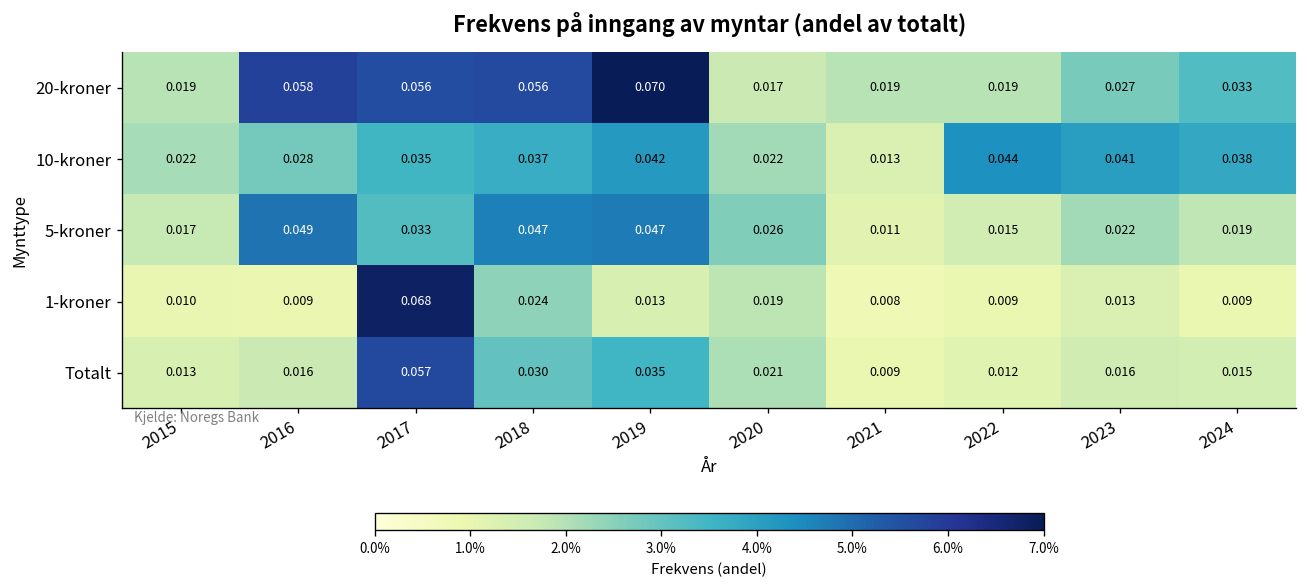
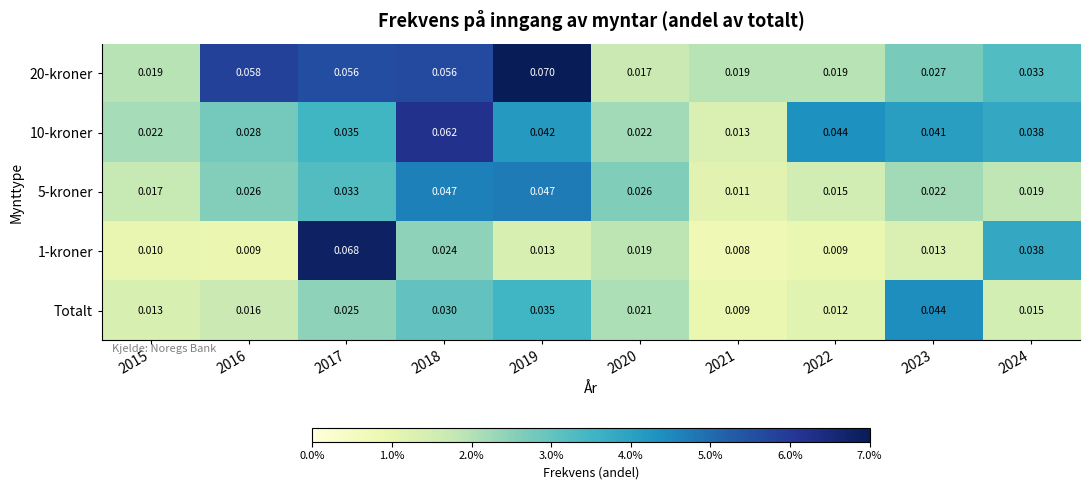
10-kroner, 2018: 0.037 -> 0.062
5-kroner, 2016: 0.049 -> 0.026
1-kroner, 2024: 0.009 -> 0.038
Totalt, 2017: 0.057 -> 0.025
Totalt, 2023: 0.016 -> 0.044
